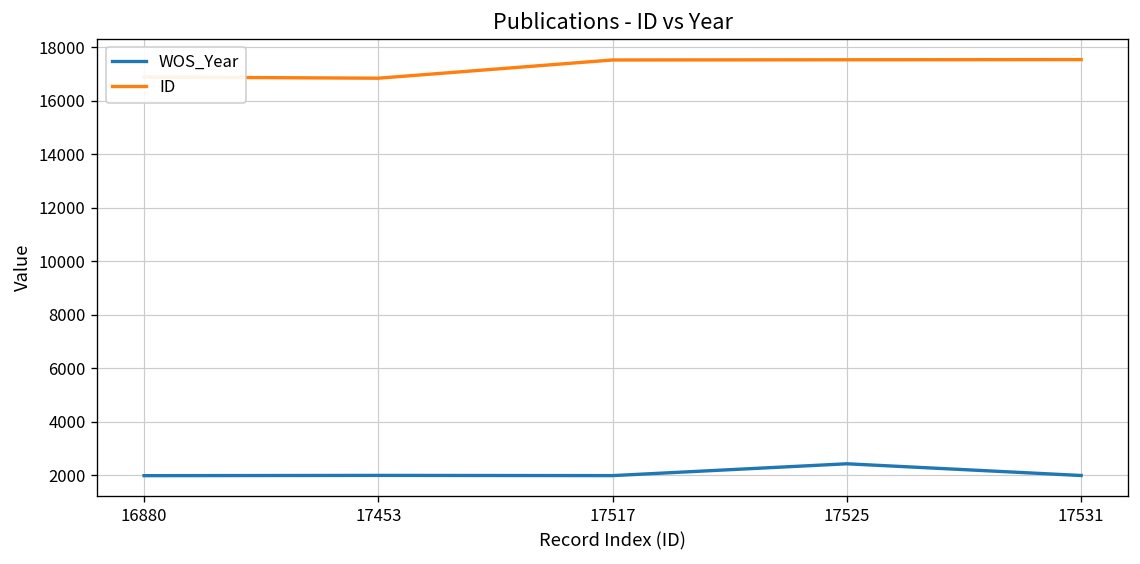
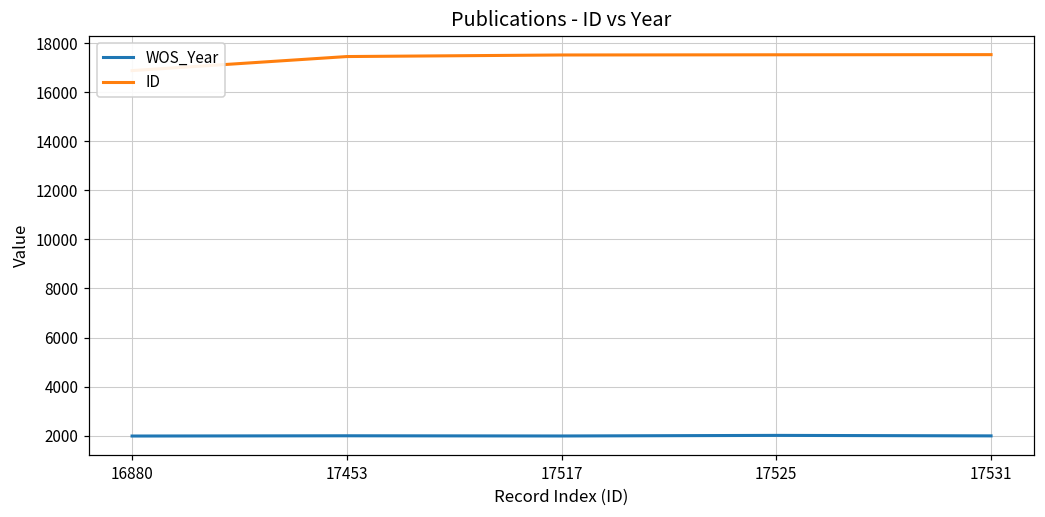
ID, 17453: 16800 -> 17500
WOS_Year, 17525: 2400 -> 2000
